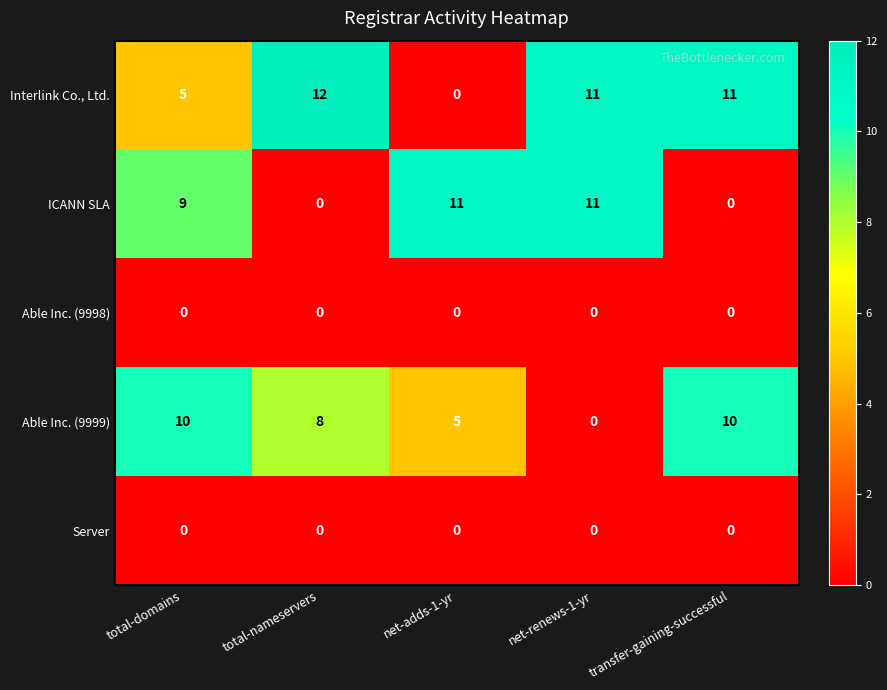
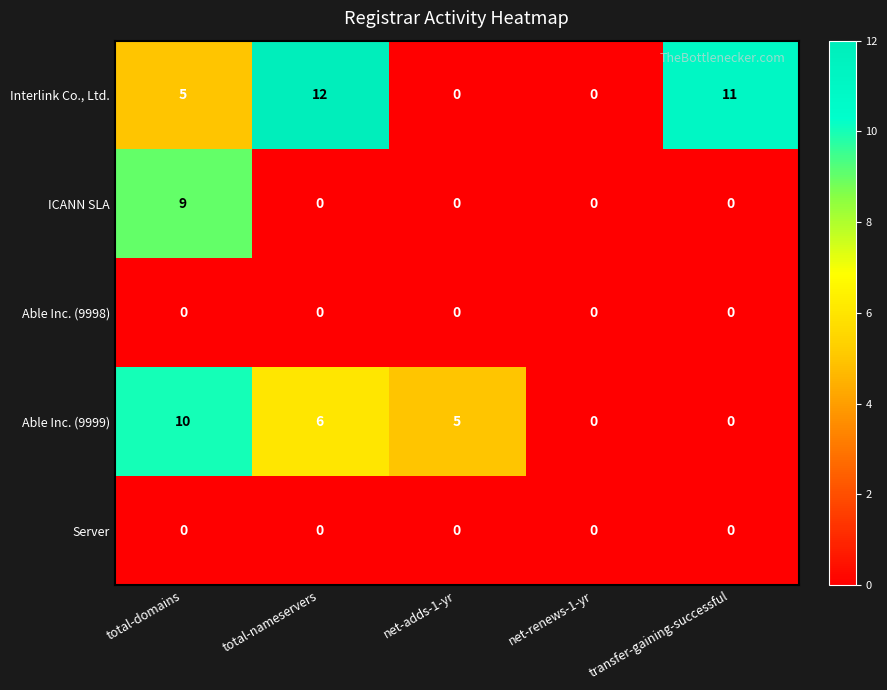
Interlink Co., Ltd., net-renews-1-yr: 11 -> 0
ICANN SLA, net-adds-1-yr: 11 -> 0
ICANN SLA, net-renews-1-yr: 11 -> 0
Able Inc. (9999), total-nameservers: 8 -> 6
Able Inc. (9999), transfer-gaining-successful: 10 -> 0
